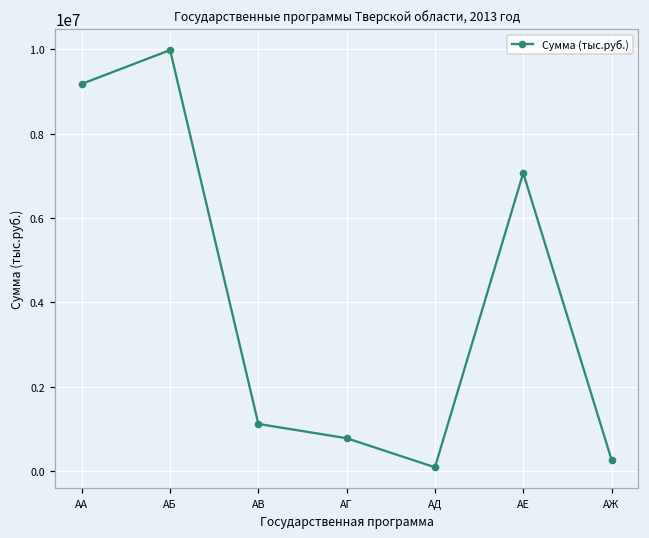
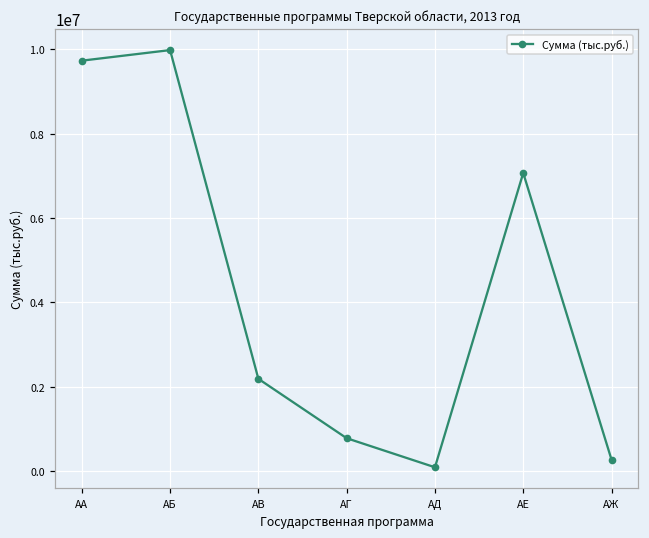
АА: 9200000 -> 9700000
АВ: 1100000 -> 2200000
